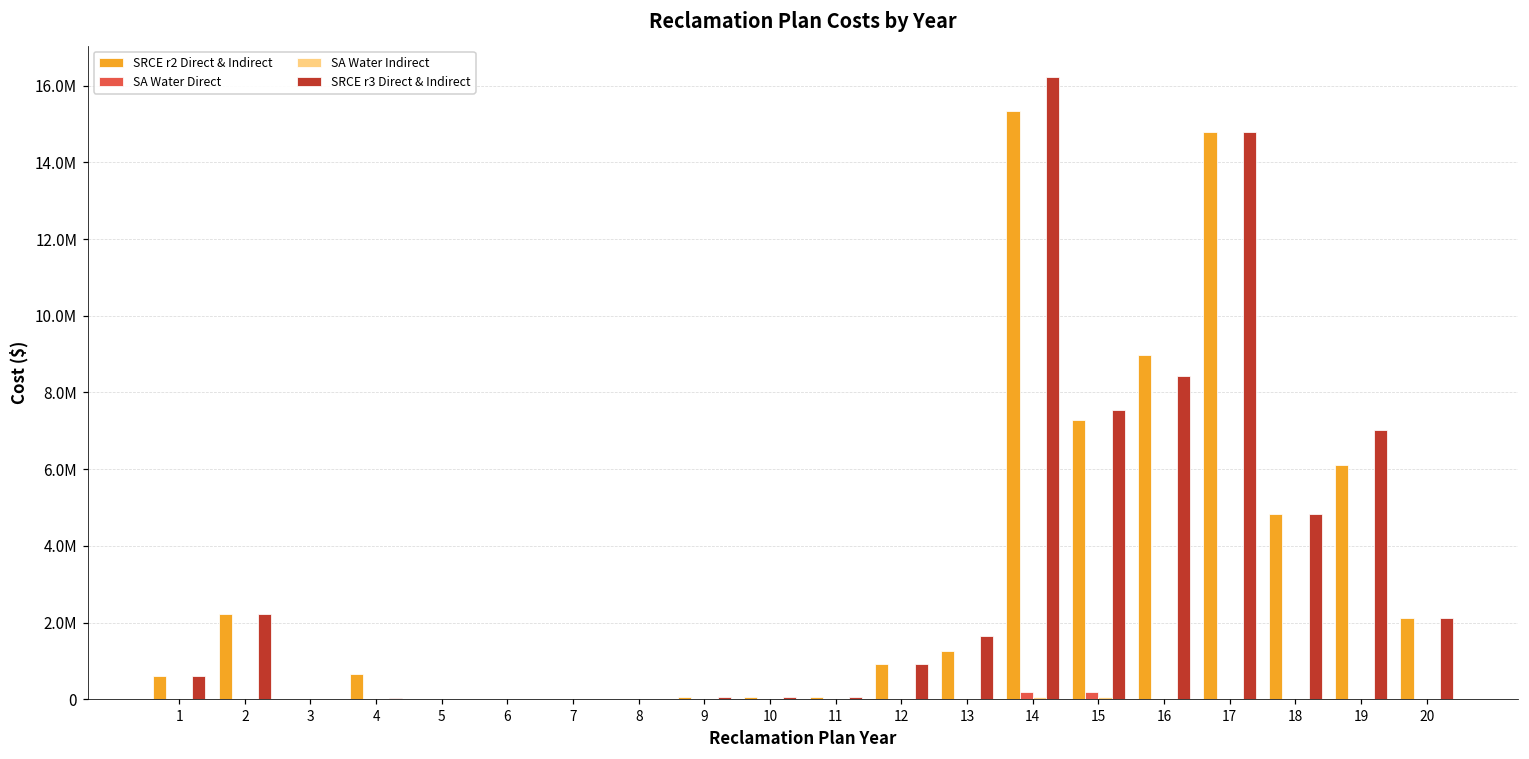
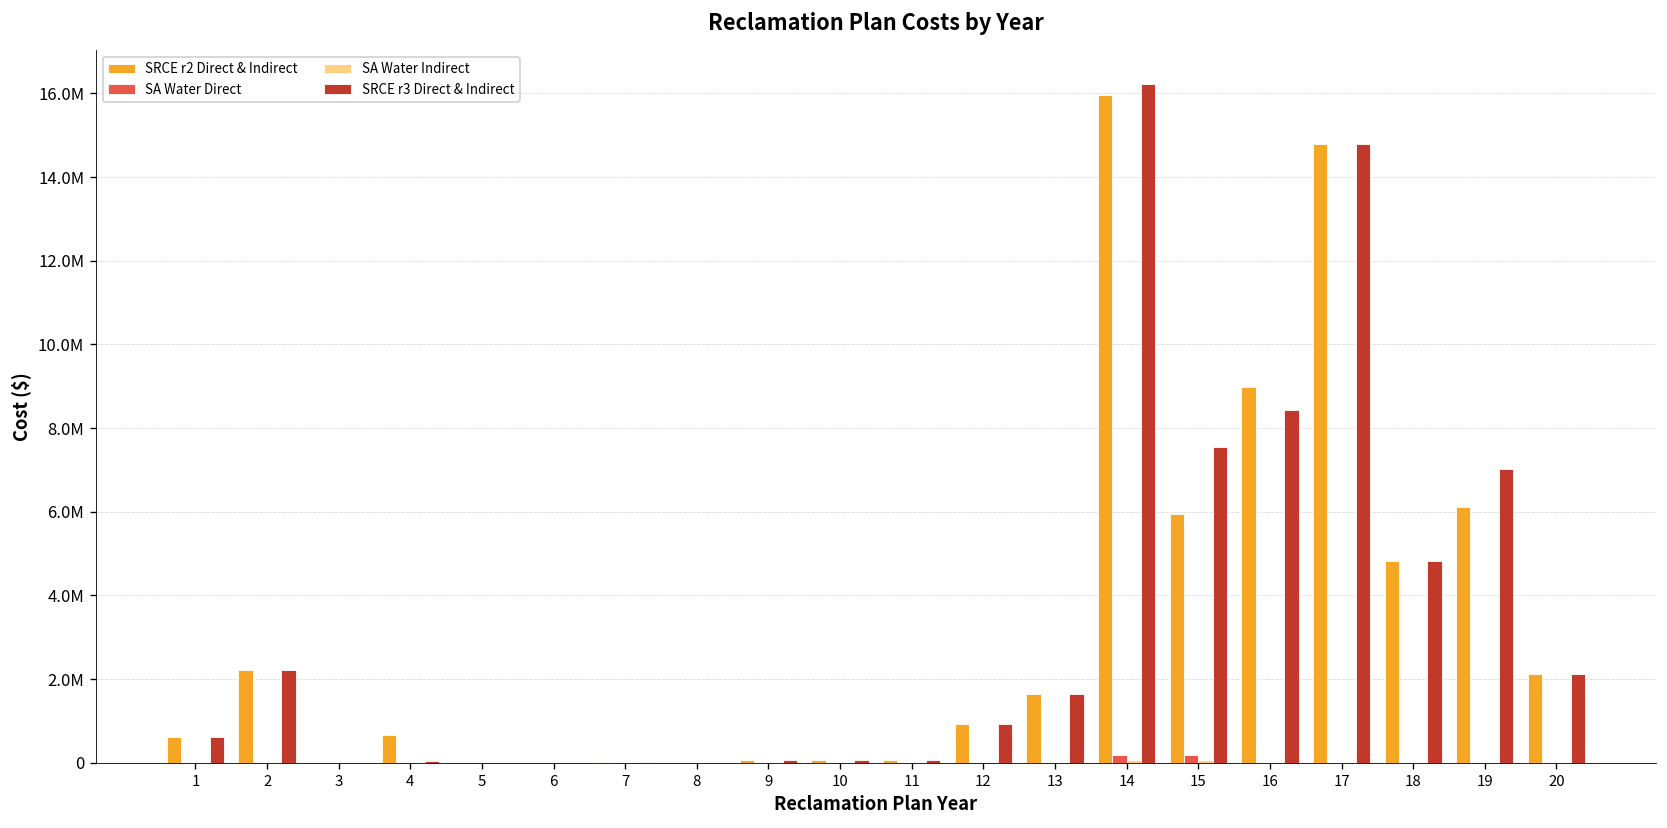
SRCE r2 Direct & Indirect, 13: 1300000 -> 1600000
SRCE r2 Direct & Indirect, 14: 15300000 -> 16000000
SRCE r2 Direct & Indirect, 15: 7300000 -> 5900000
